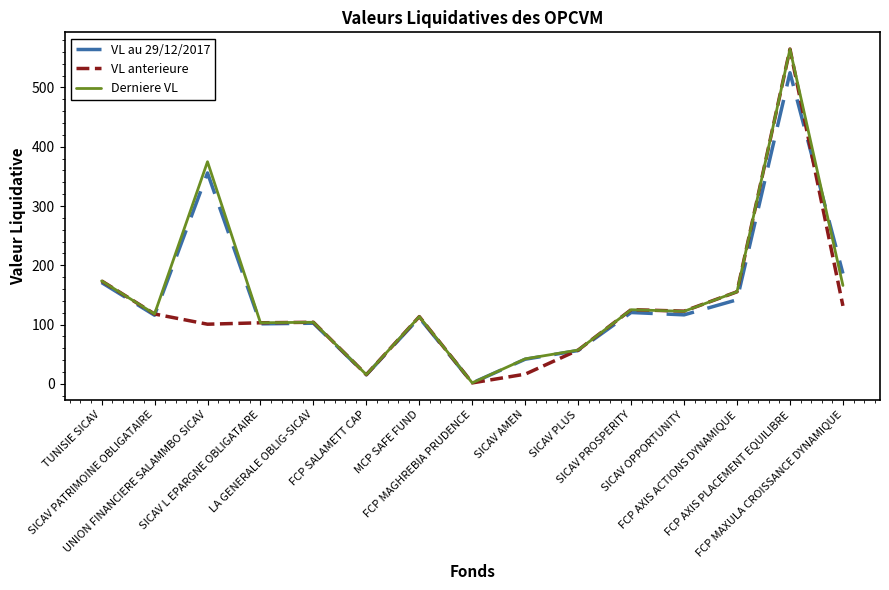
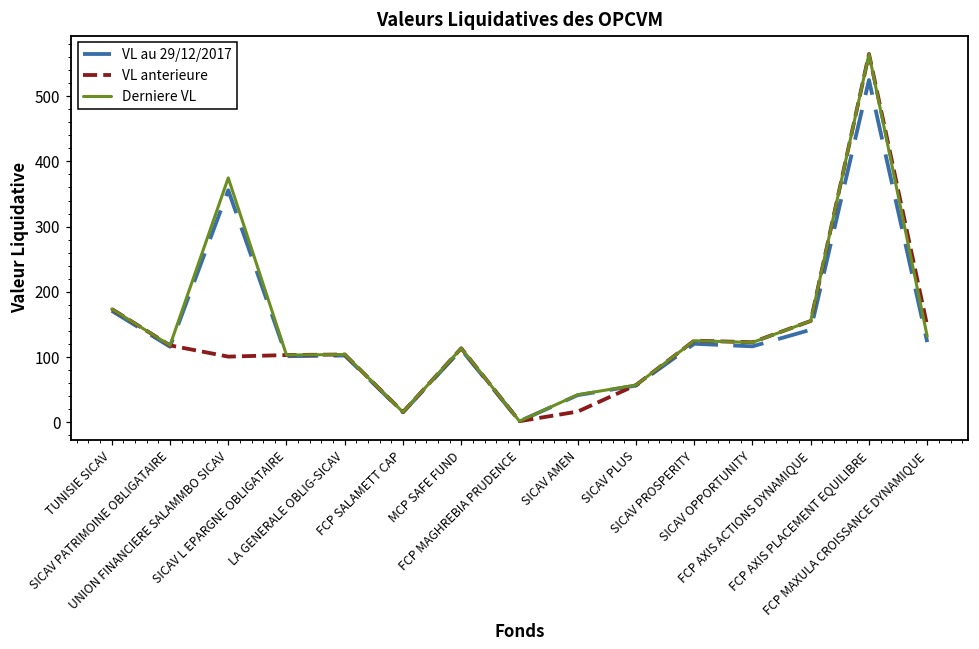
VL au 29/12/2017, FCP MAXULA CROISSANCE DYNAMIQUE: 190 -> 120
VL anterieure, FCP MAXULA CROISSANCE DYNAMIQUE: 130 -> 150
Derniere VL, FCP MAXULA CROISSANCE DYNAMIQUE: 170 -> 130
